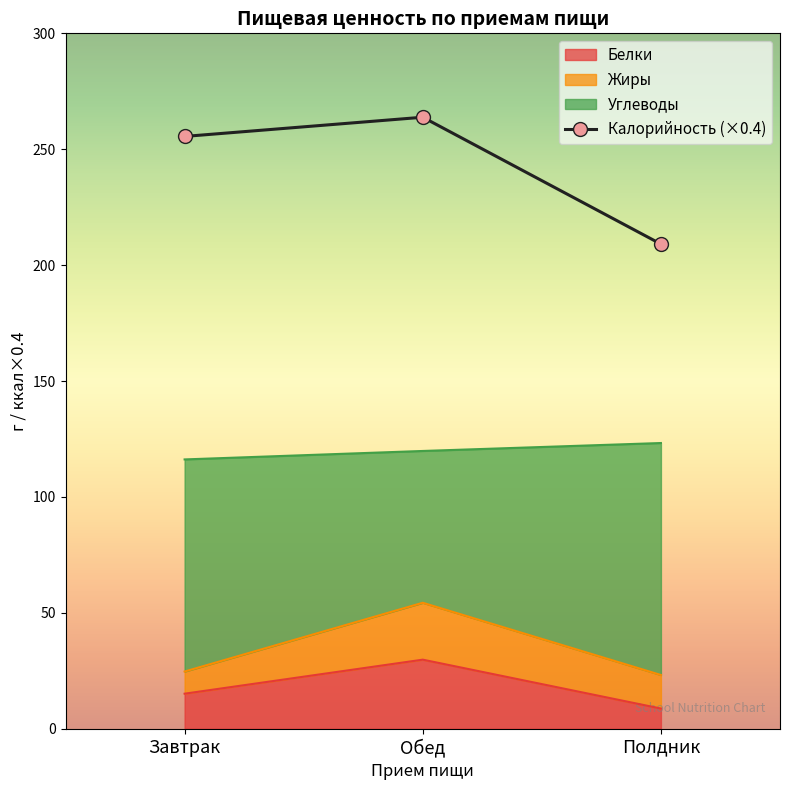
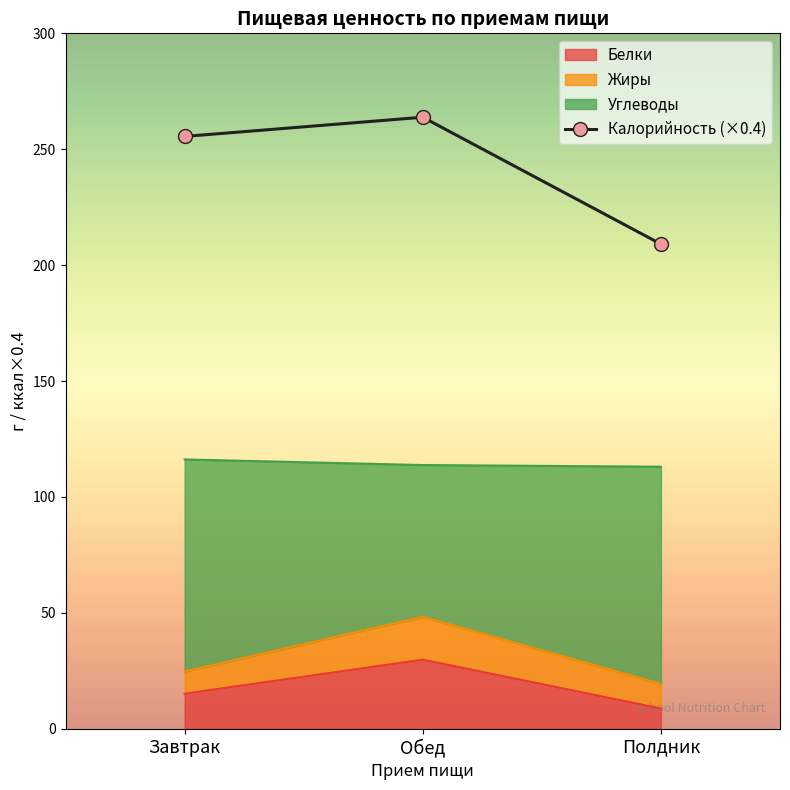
Жиры, Обед: 25 -> 18
Жиры, Полдник: 14 -> 11
Углеводы, Полдник: 100 -> 94
